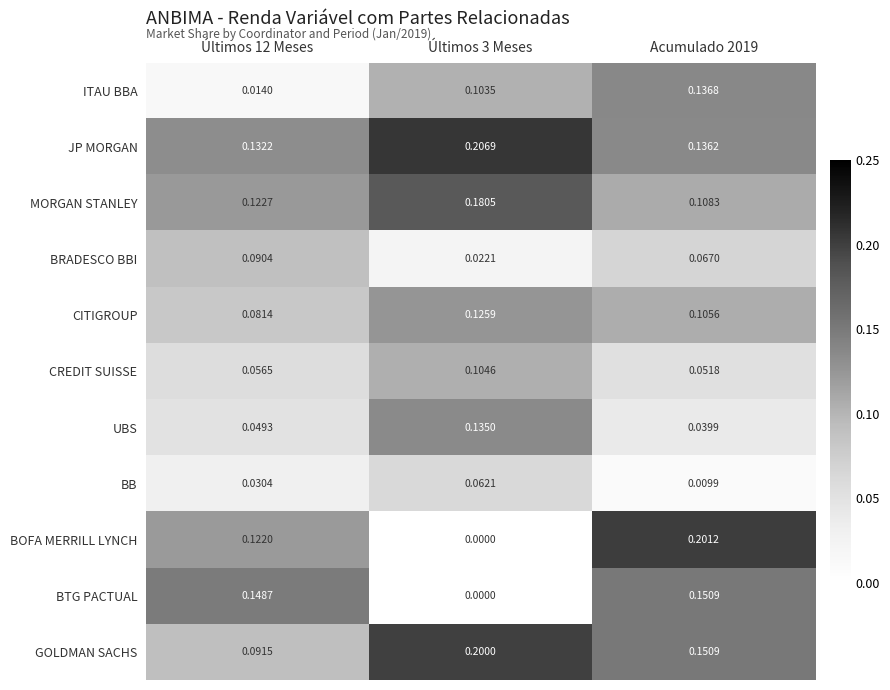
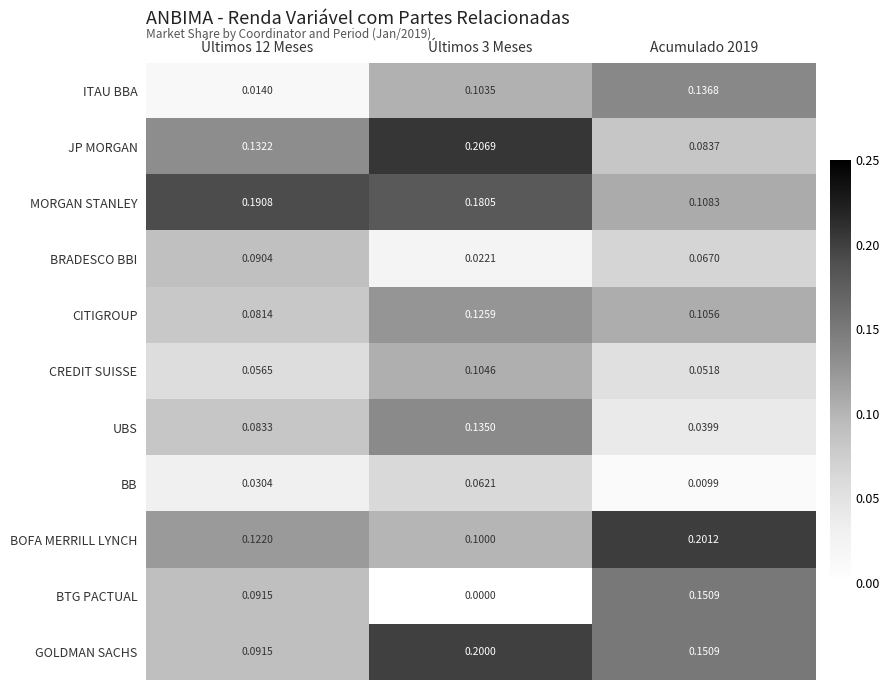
JP MORGAN, Acumulado 2019: 0.1362 -> 0.0837
MORGAN STANLEY, Últimos 12 Meses: 0.1227 -> 0.1908
UBS, Últimos 12 Meses: 0.0493 -> 0.0833
BOFA MERRILL LYNCH, Últimos 3 Meses: 0.0000 -> 0.1000
BTG PACTUAL, Últimos 12 Meses: 0.1487 -> 0.0915
